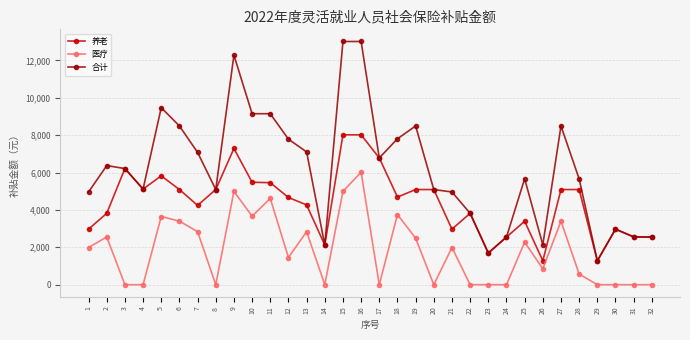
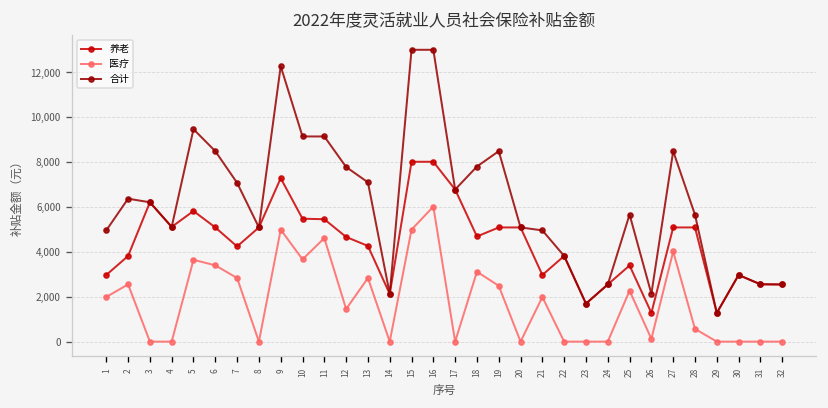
医疗, 18: 3,800 -> 3,100
医疗, 26: 900 -> 100
医疗, 27: 3,400 -> 4,000
